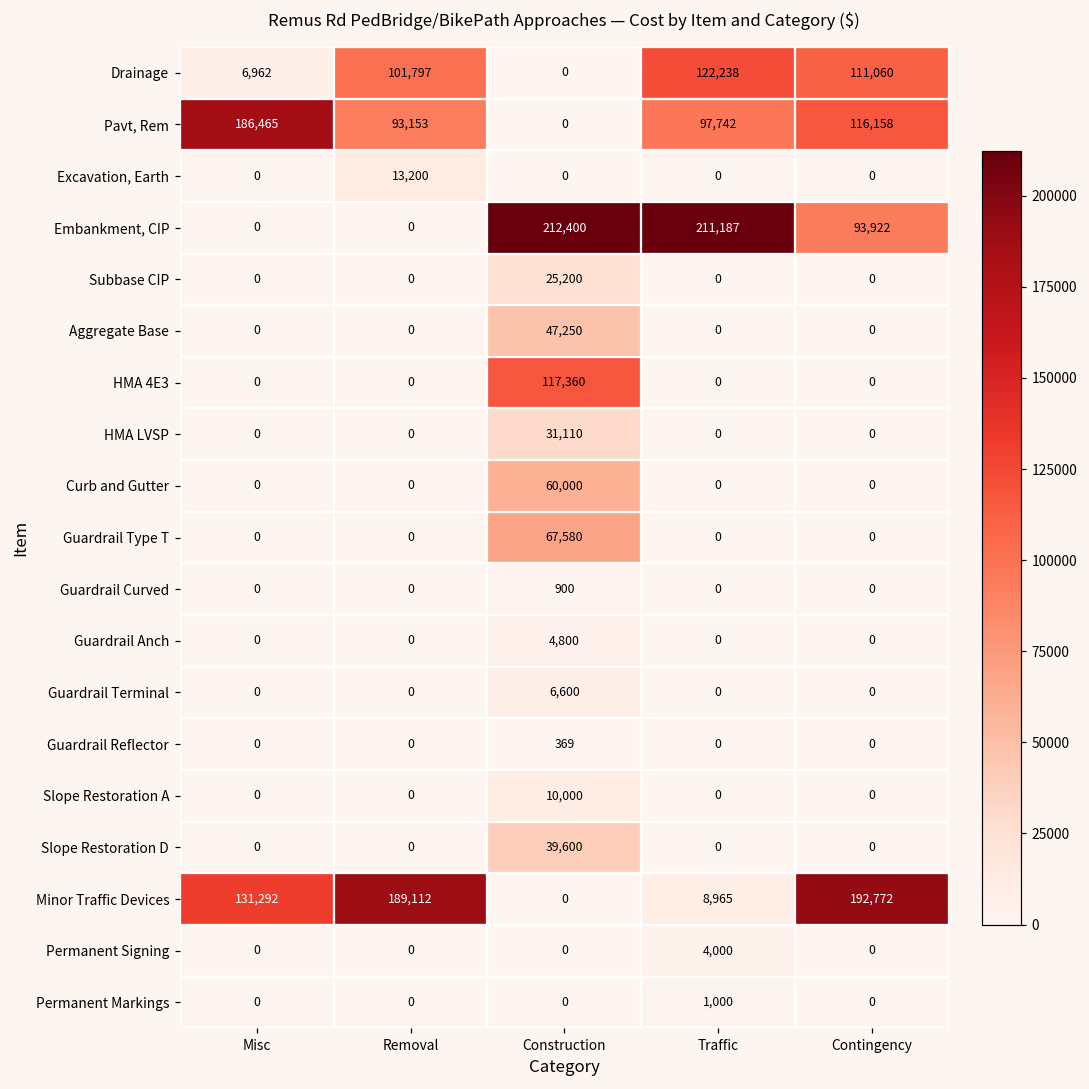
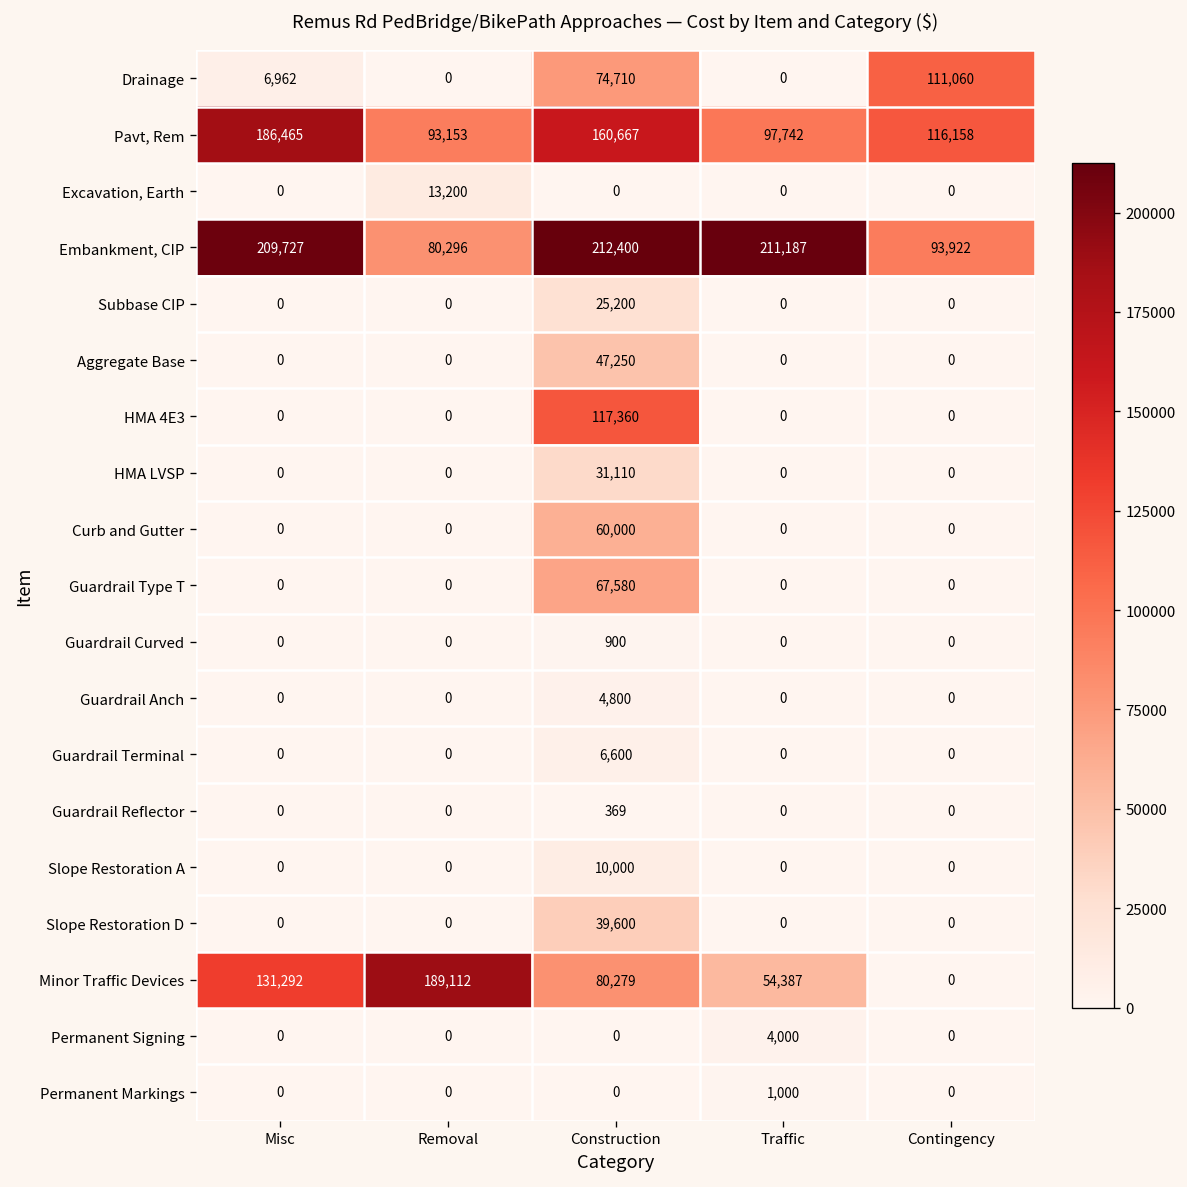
Drainage, Removal: 101,797 -> 0
Drainage, Construction: 0 -> 74,710
Drainage, Traffic: 122,238 -> 0
Pavt, Rem, Construction: 0 -> 160,667
Embankment, CIP, Misc: 0 -> 209,727
Embankment, CIP, Removal: 0 -> 80,296
Minor Traffic Devices, Construction: 0 -> 80,279
Minor Traffic Devices, Traffic: 8,965 -> 54,387
Minor Traffic Devices, Contingency: 192,772 -> 0
